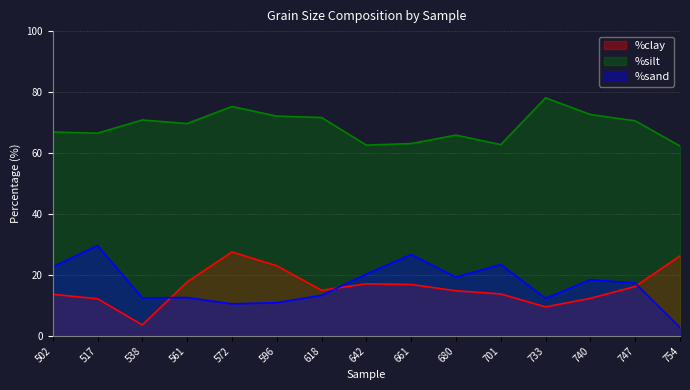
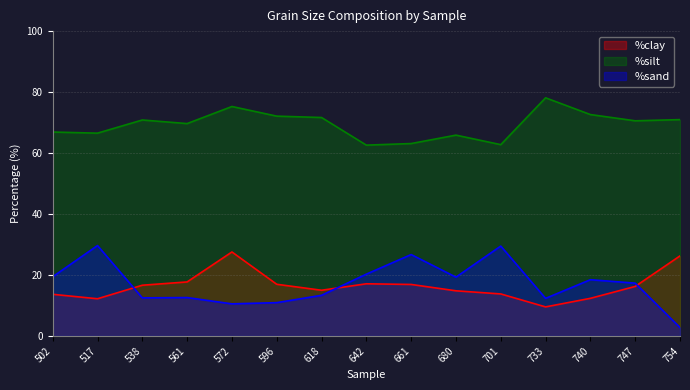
%sand, 502: 23 -> 19
%clay, 538: 4 -> 17
%clay, 596: 23 -> 17
%sand, 701: 23 -> 29
%silt, 754: 62 -> 71
